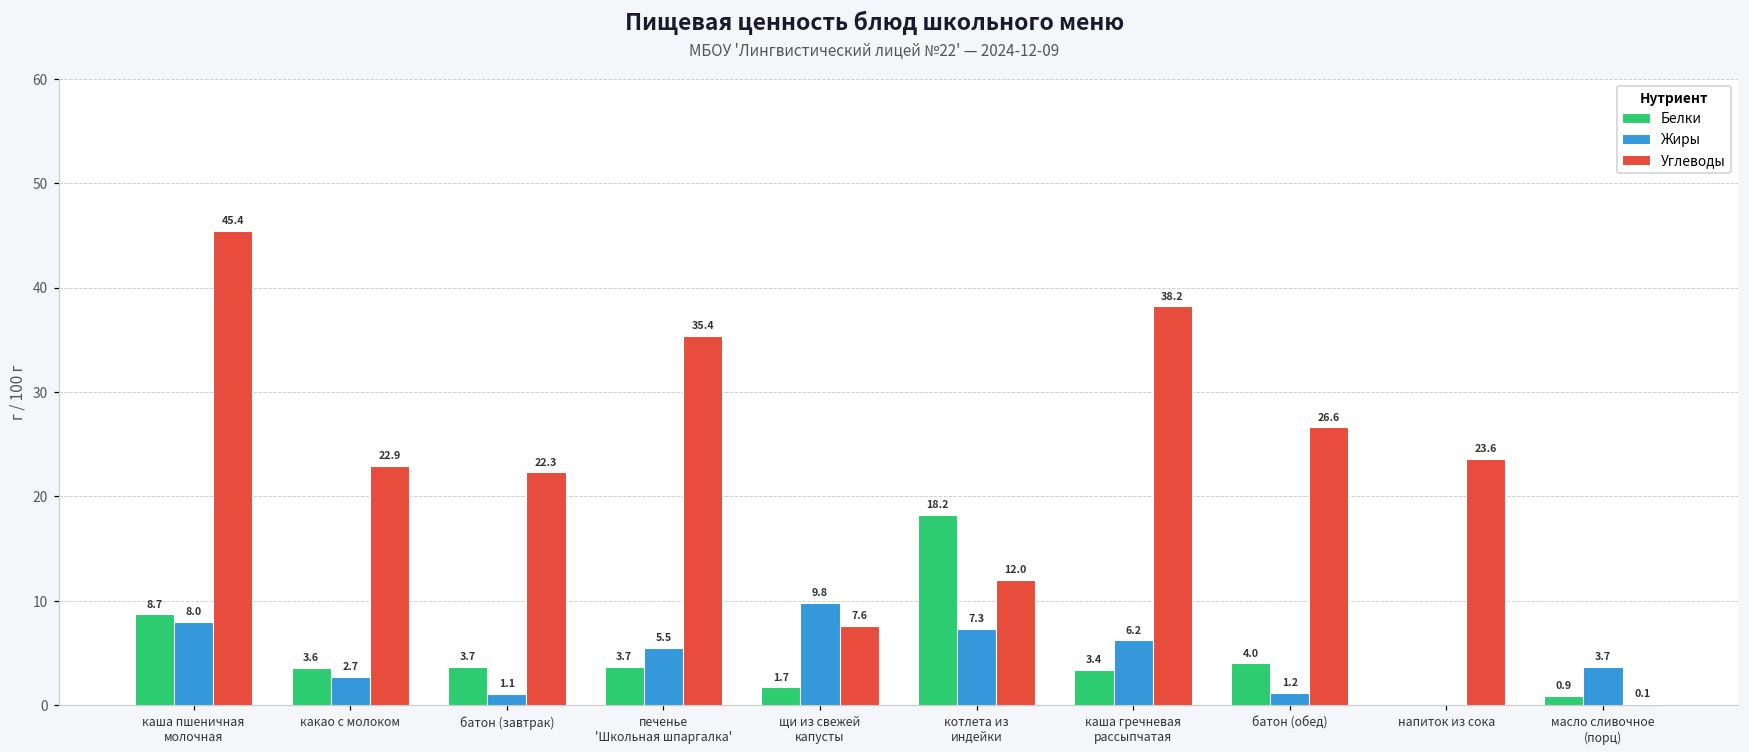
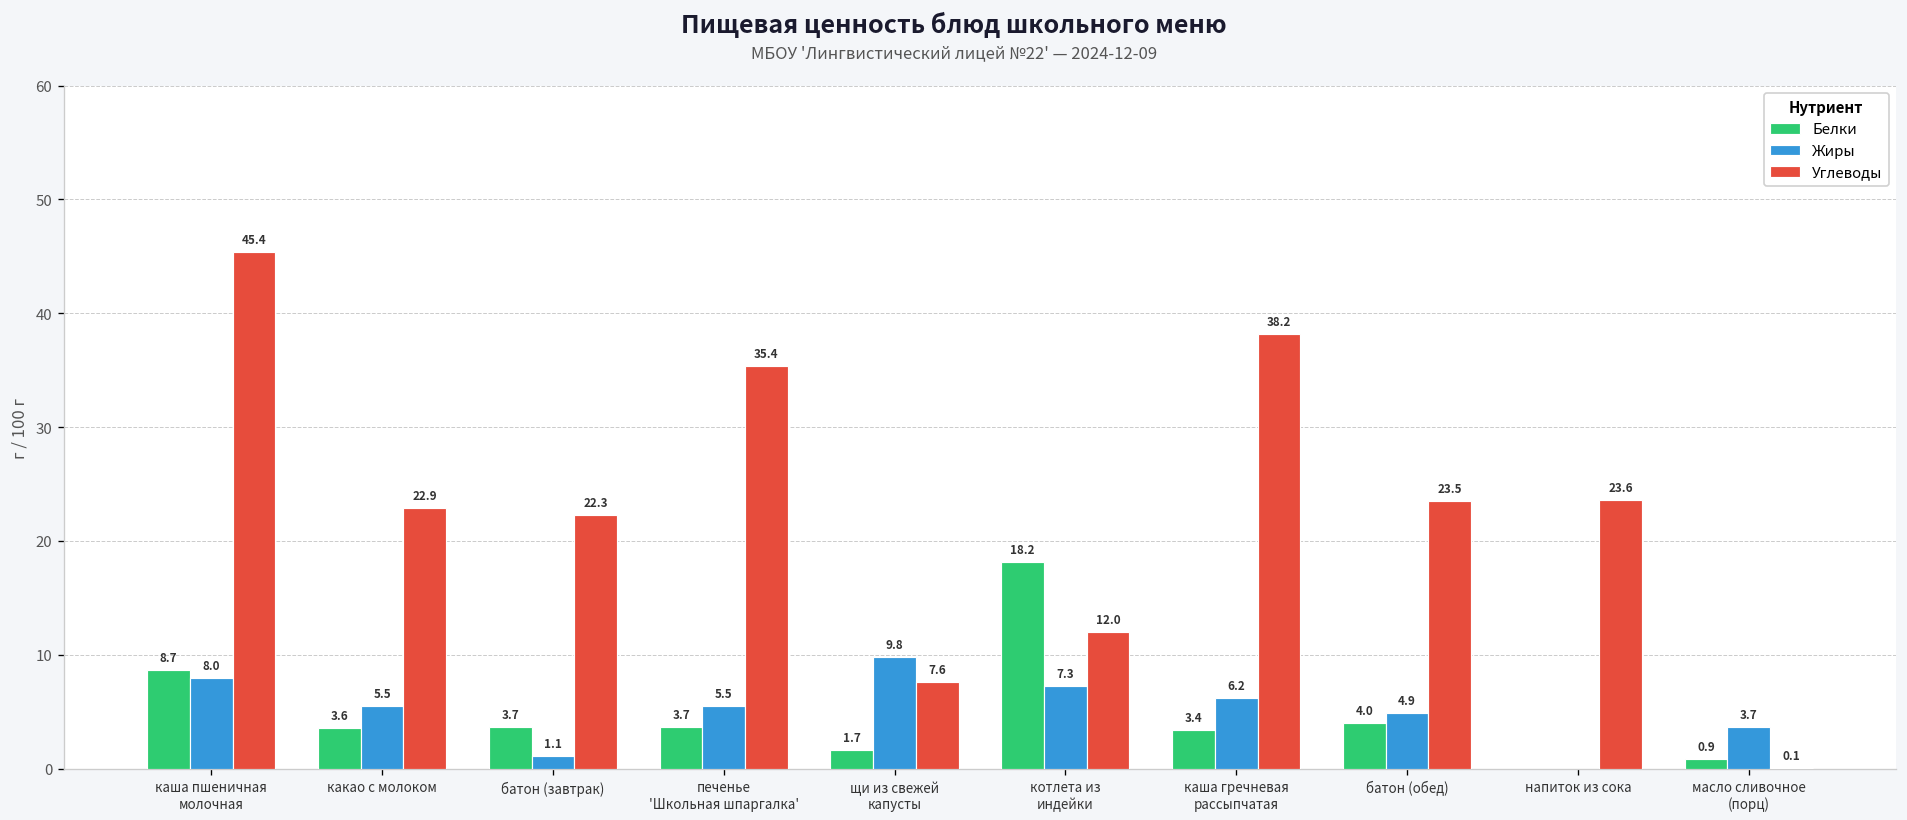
Жиры, какао с молоком: 2.7 -> 5.5
Жиры, батон (обед): 1.2 -> 4.9
Углеводы, батон (обед): 26.6 -> 23.5
